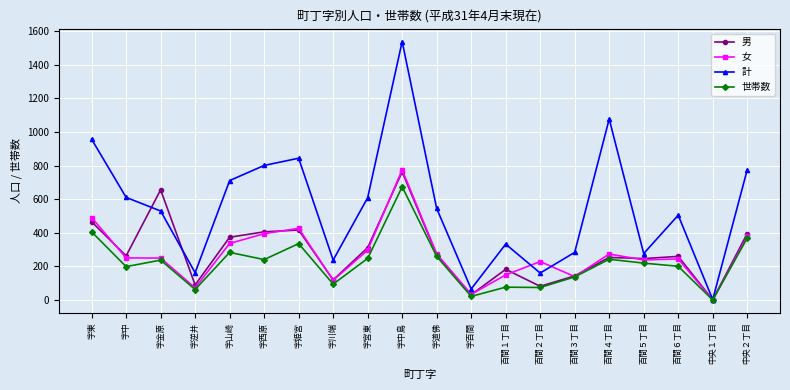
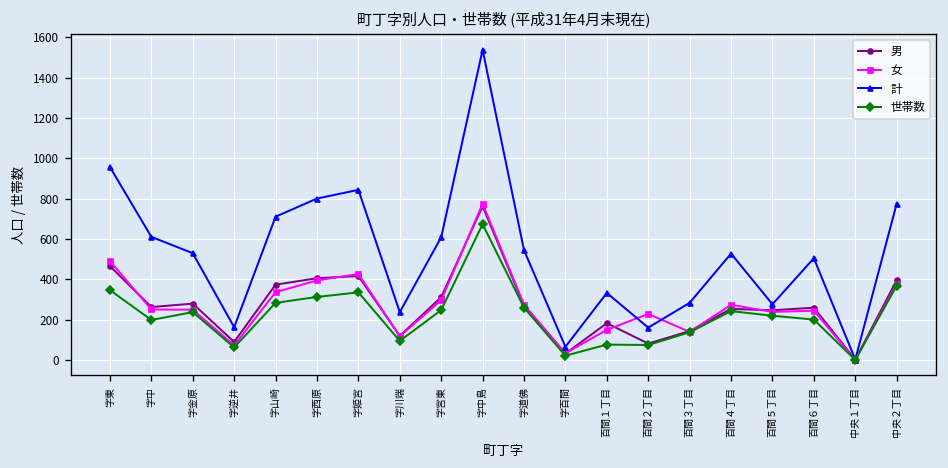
世帯数, 字東: 410 -> 350
男, 字金原: 660 -> 280
世帯数, 字西原: 240 -> 310
計, 百間４丁目: 1080 -> 530
